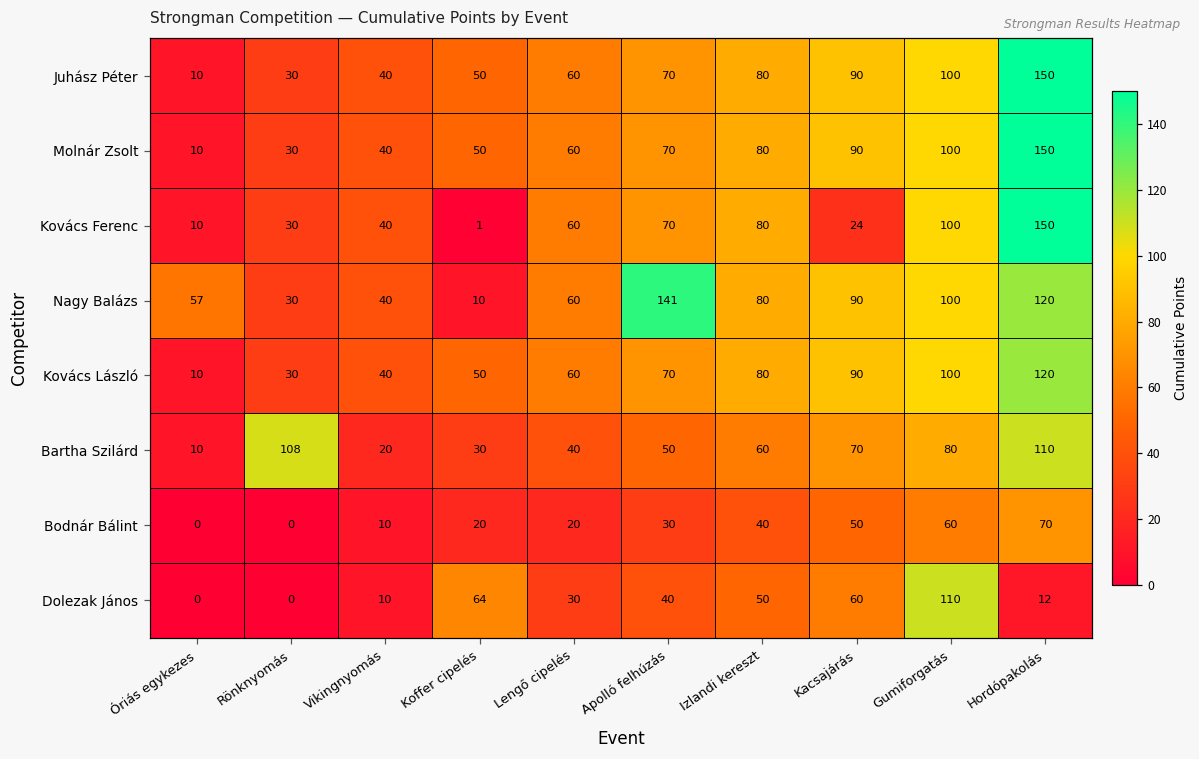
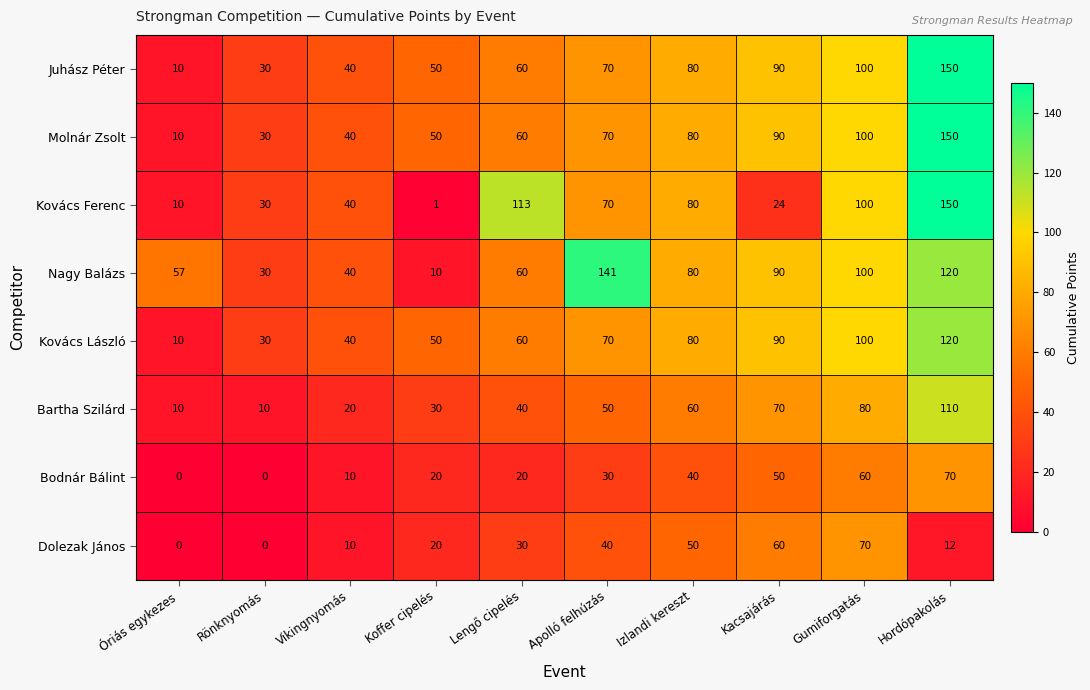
Kovács Ferenc, Lengő cipelés: 60 -> 113
Bartha Szilárd, Rönknyomás: 108 -> 10
Dolezak János, Koffer cipelés: 64 -> 20
Dolezak János, Gumiforgatás: 110 -> 70
